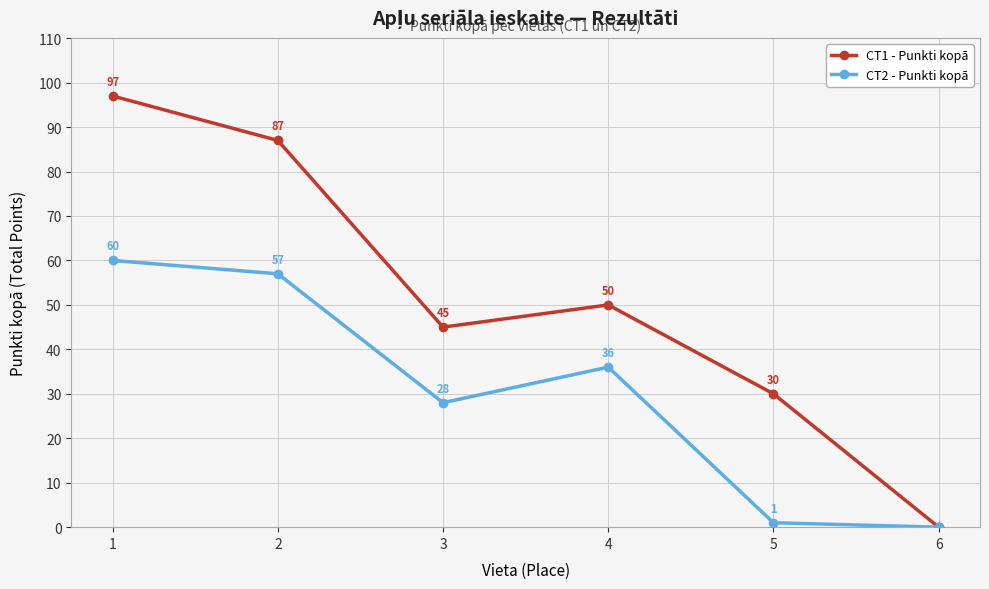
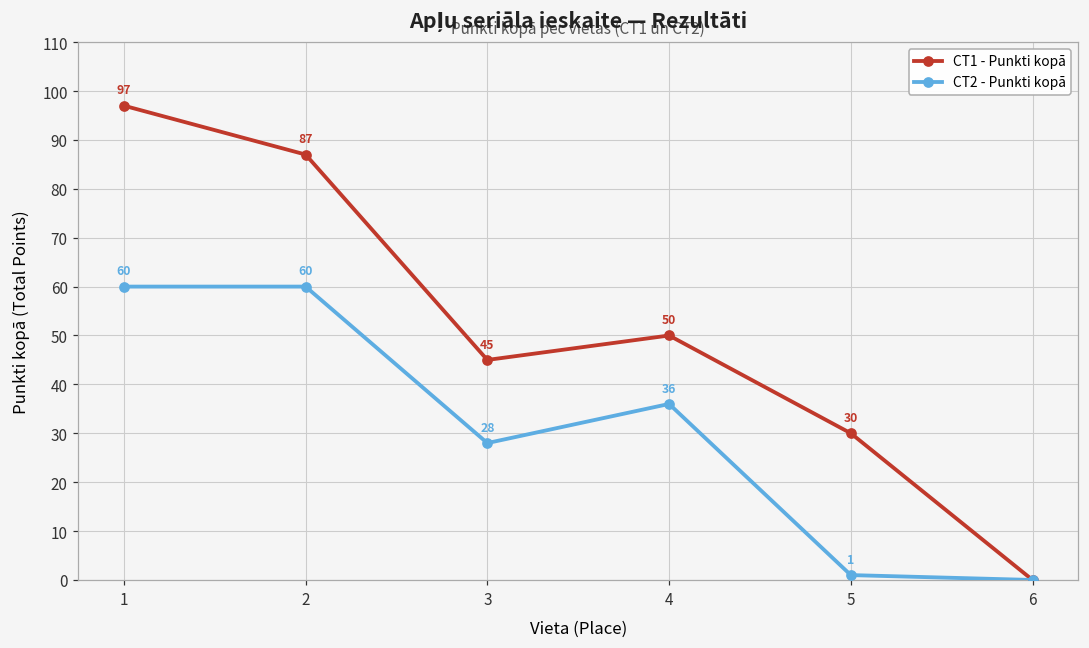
CT2 - Punkti kopā, 2: 57 -> 60
